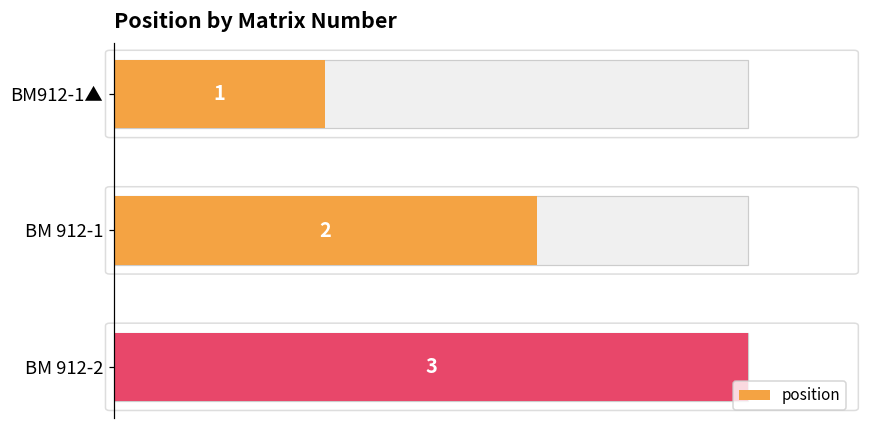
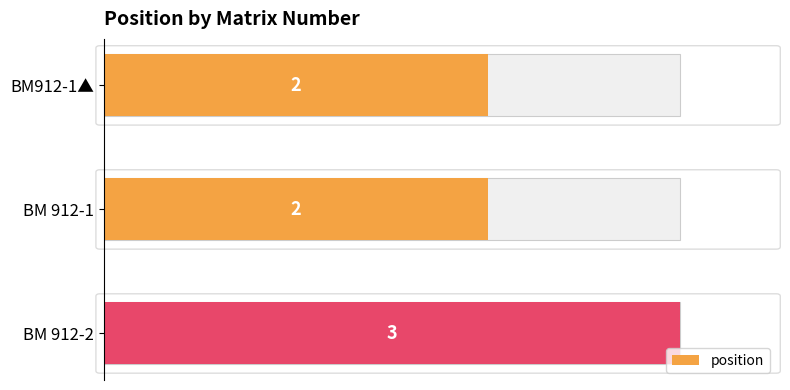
position, BM912-1▲: 1 -> 2
